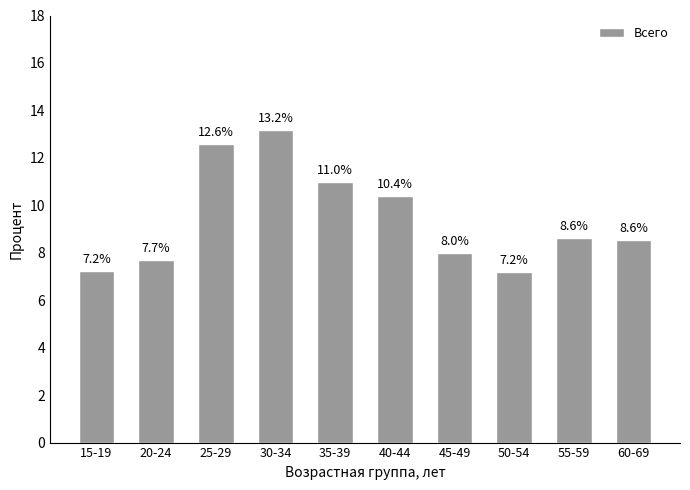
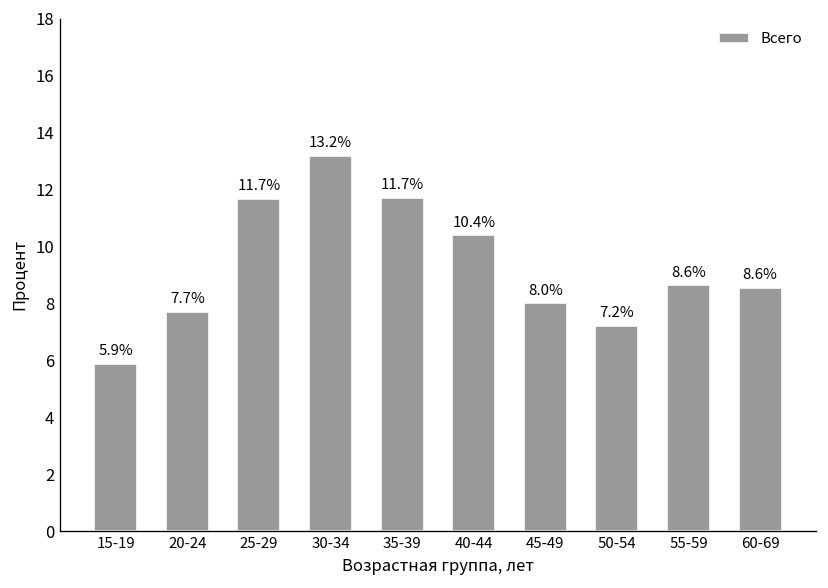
15-19: 7.2% -> 5.9%
25-29: 12.6% -> 11.7%
35-39: 11.0% -> 11.7%
